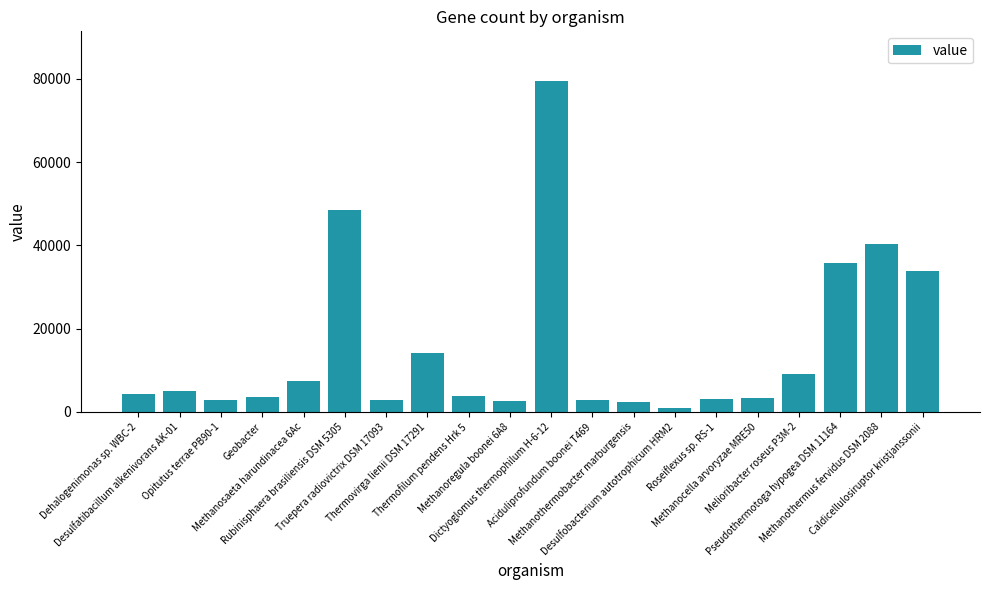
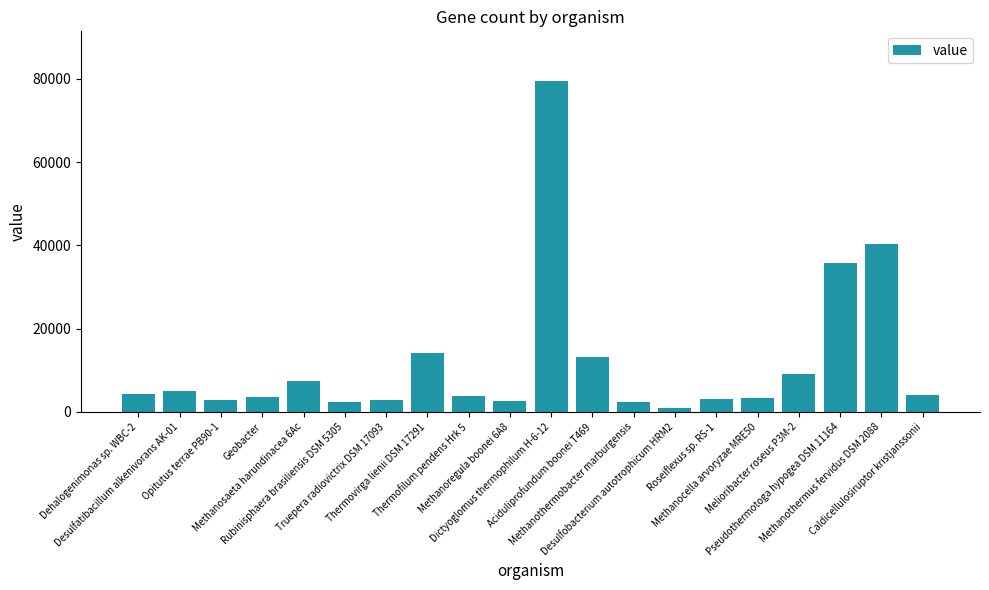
Rubinisphaera brasiliensis DSM 5305: 49000 -> 2000
Aciduliprofundum boonei T469: 3000 -> 13000
Caldicellulosiruptor kristjanssonii: 34000 -> 4000
